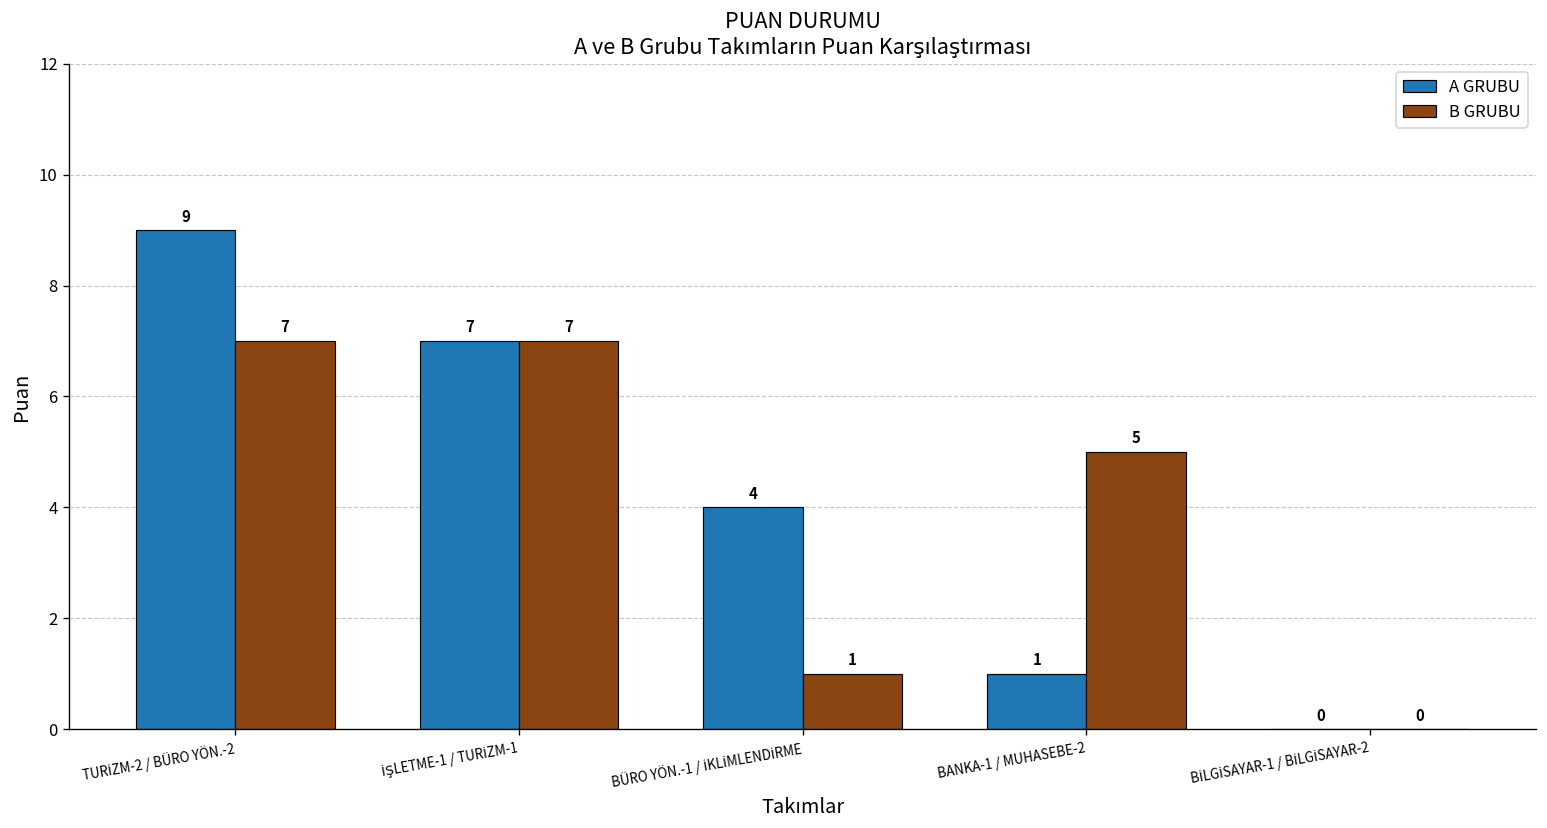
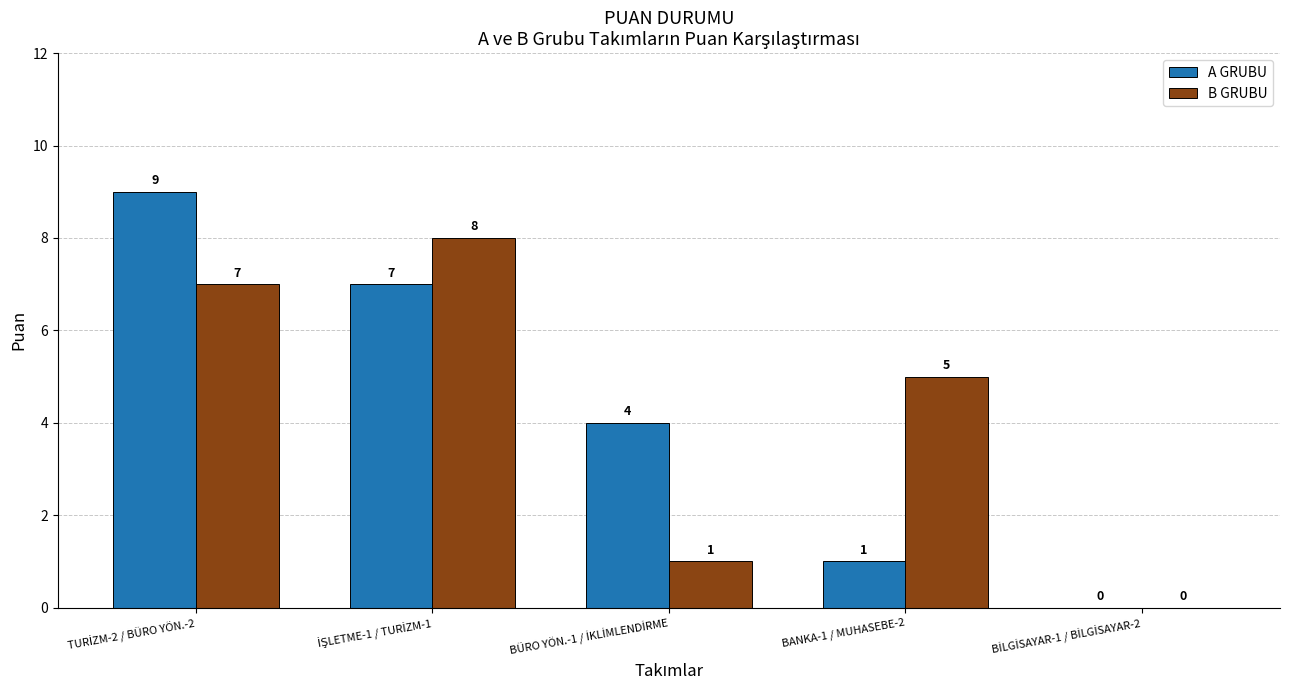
B GRUBU, İŞLETME-1 / TURİZM-1: 7 -> 8
